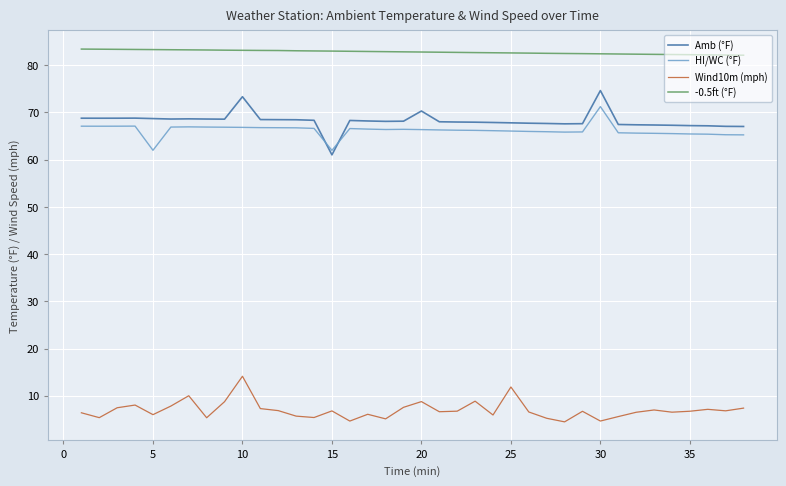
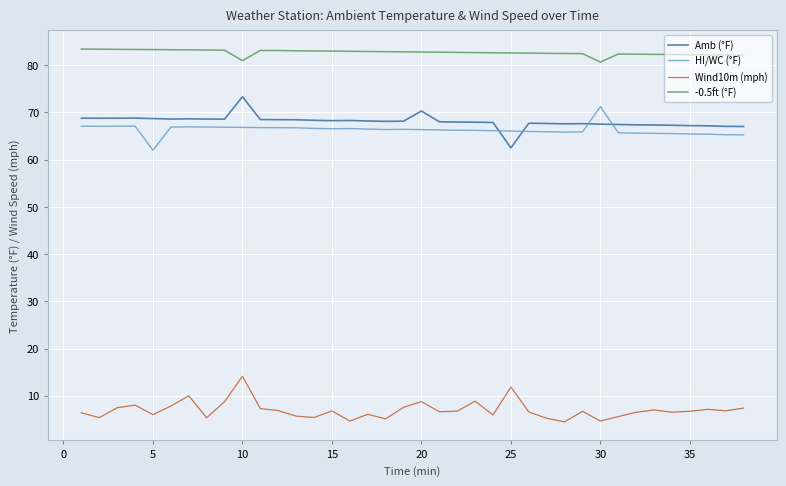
-0.5ft (°F), 10: 83 -> 81
Amb (°F), 15: 61 -> 68
HI/WC (°F), 15: 62 -> 67
Amb (°F), 25: 68 -> 63
Amb (°F), 30: 75 -> 68
-0.5ft (°F), 30: 82 -> 81
